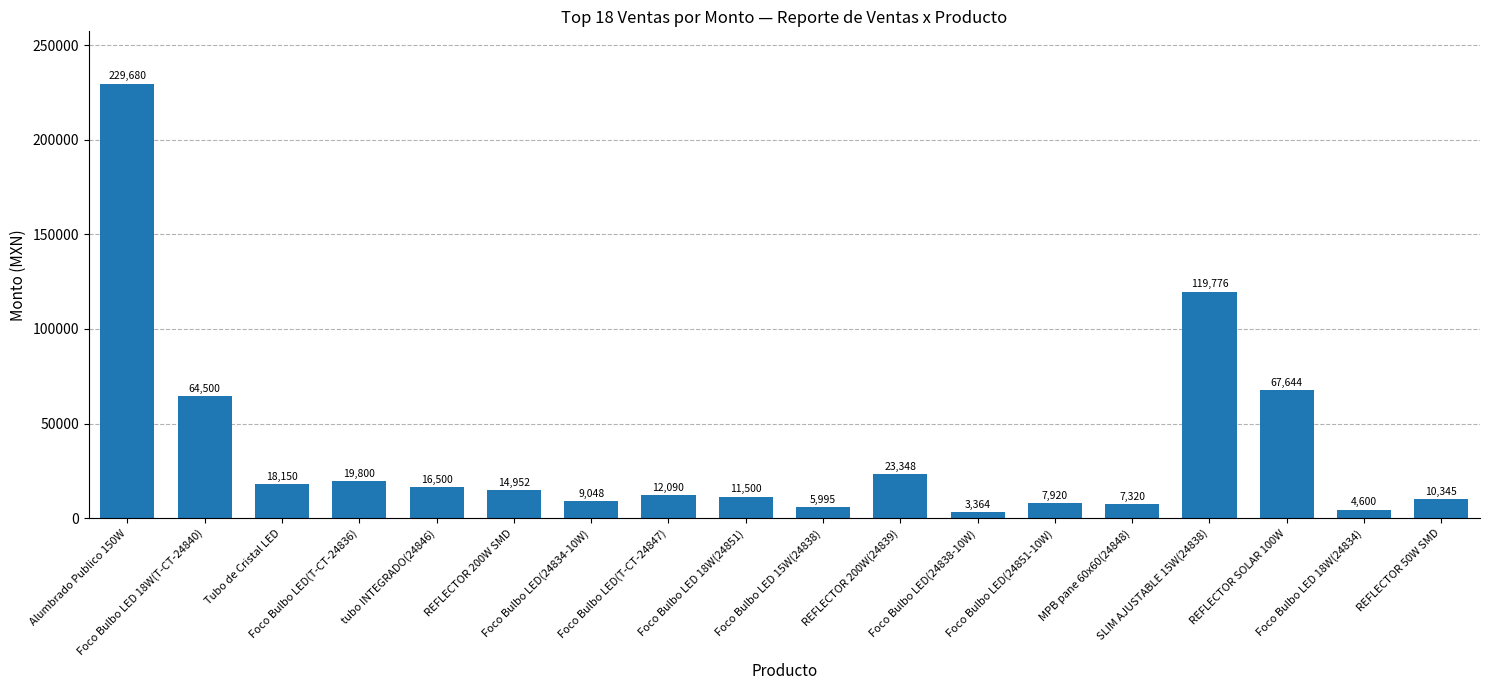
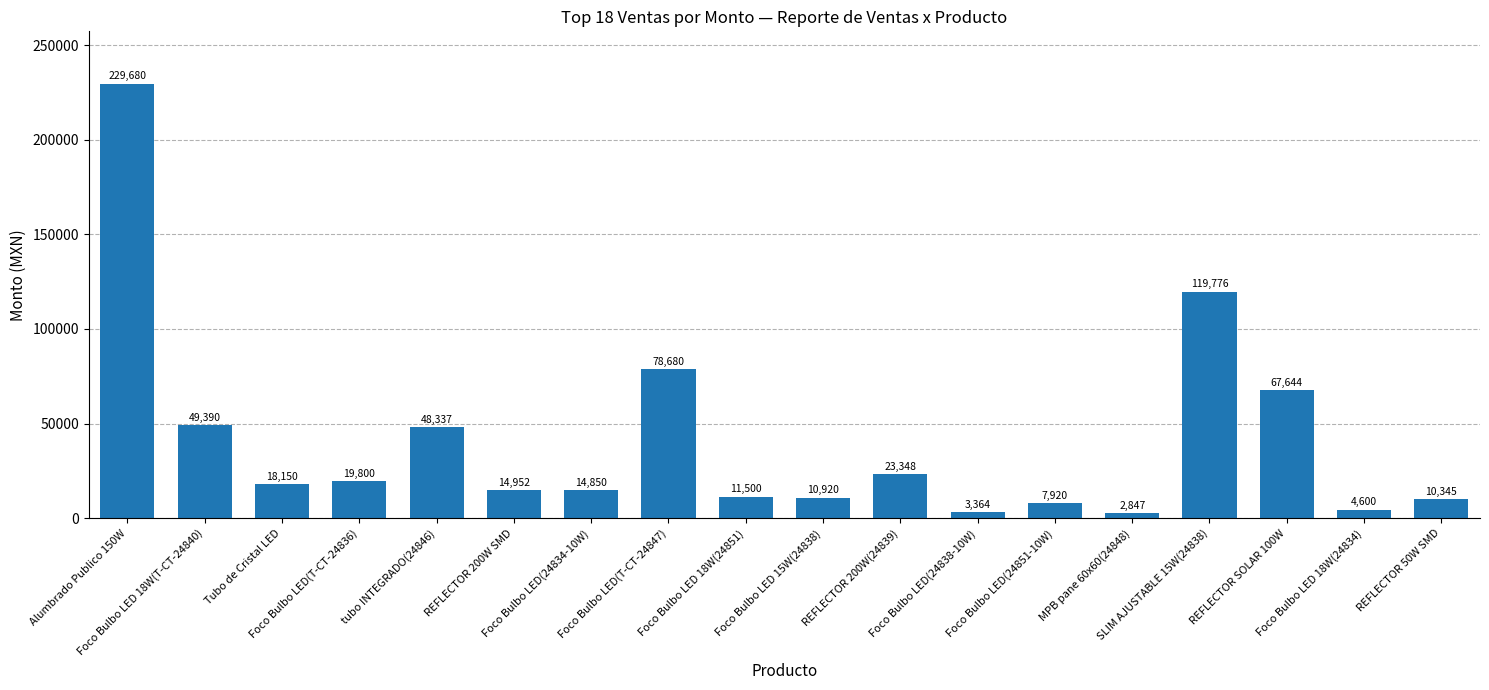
Foco Bulbo LED 18W(T-CT-24840): 64,500 -> 49,390
tubo INTEGRADO(24846): 16,500 -> 48,337
Foco Bulbo LED(24834-10W): 9,048 -> 14,850
Foco Bulbo LED(T-CT-24847): 12,090 -> 78,680
Foco Bulbo LED 15W(24838): 5,995 -> 10,920
MPB pane 60x60(24848): 7,320 -> 2,847
